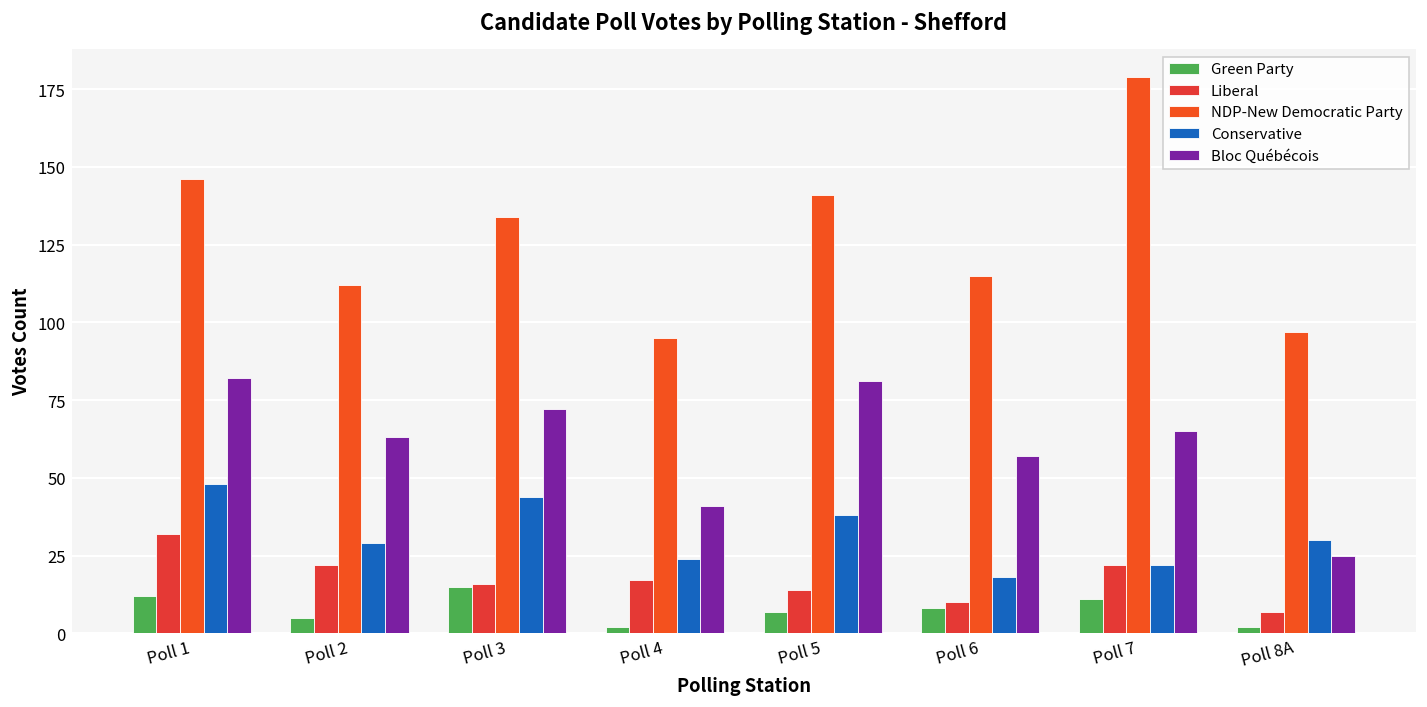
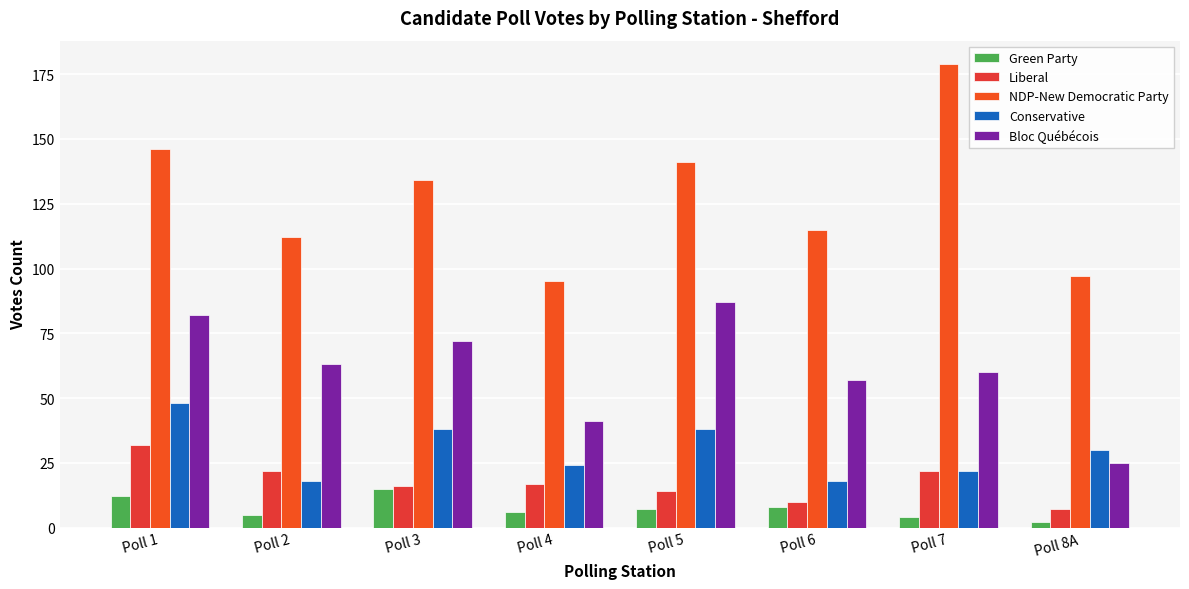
Conservative, Poll 2: 29 -> 18
Conservative, Poll 3: 44 -> 38
Green Party, Poll 4: 2 -> 6
Bloc Québécois, Poll 5: 81 -> 87
Green Party, Poll 7: 11 -> 4
Bloc Québécois, Poll 7: 65 -> 60
